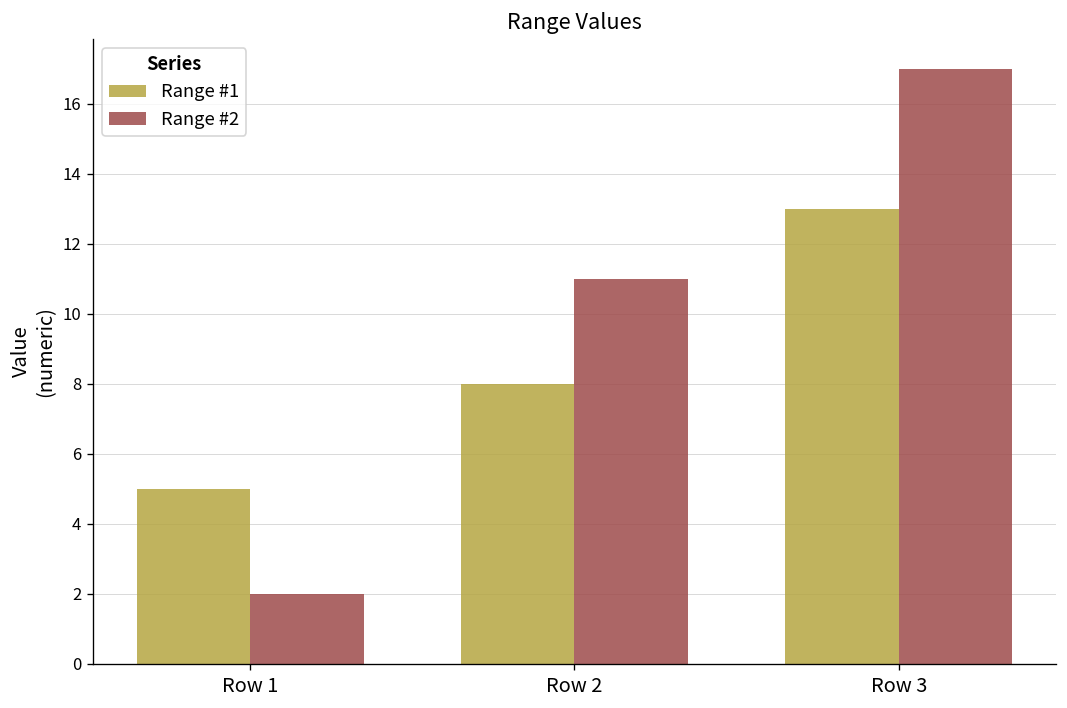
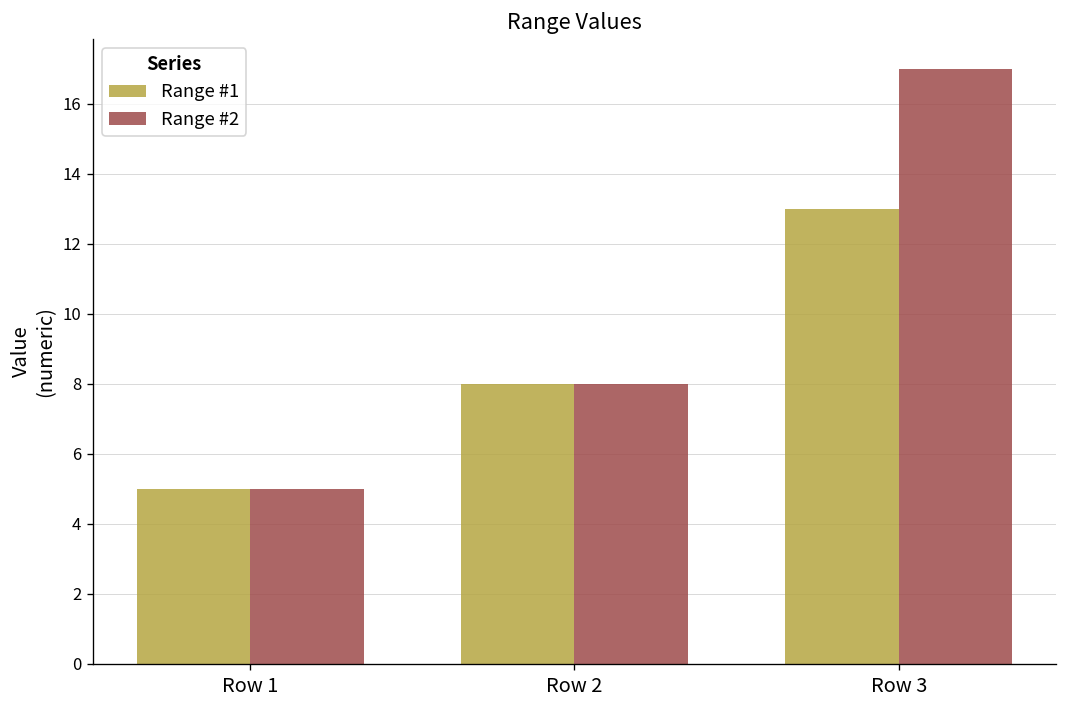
Range #2, Row 1: 2 -> 5
Range #2, Row 2: 11 -> 8
